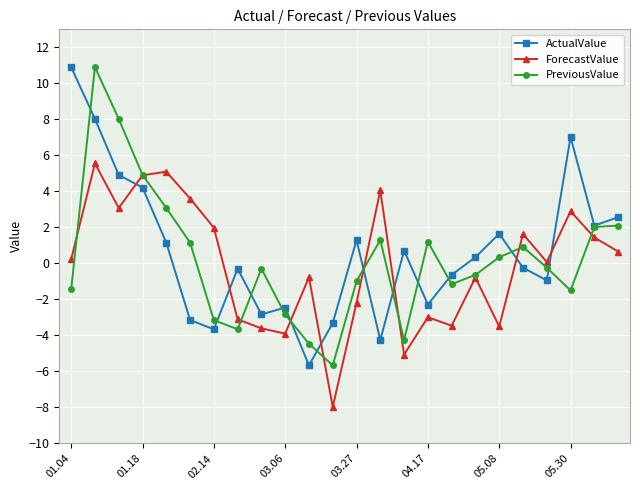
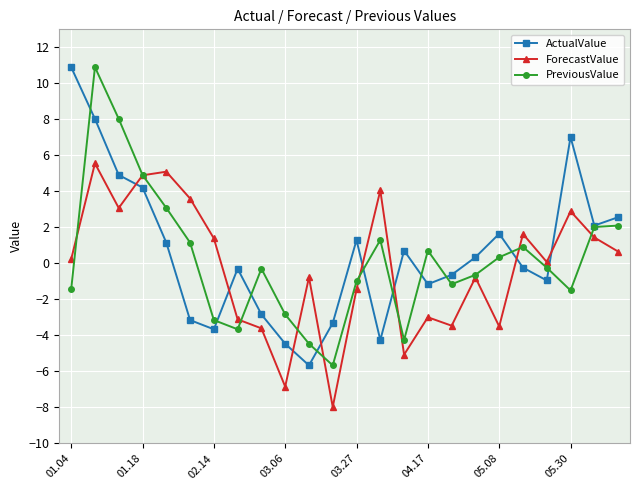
ForecastValue, 02.14: 2.0 -> 1.4
ActualValue, 03.06: -2.5 -> -4.5
ForecastValue, 03.06: -3.9 -> -6.8
ForecastValue, 03.27: -2.2 -> -1.4
ActualValue, 04.17: -2.3 -> -1.2
PreviousValue, 04.17: 1.2 -> 0.7
